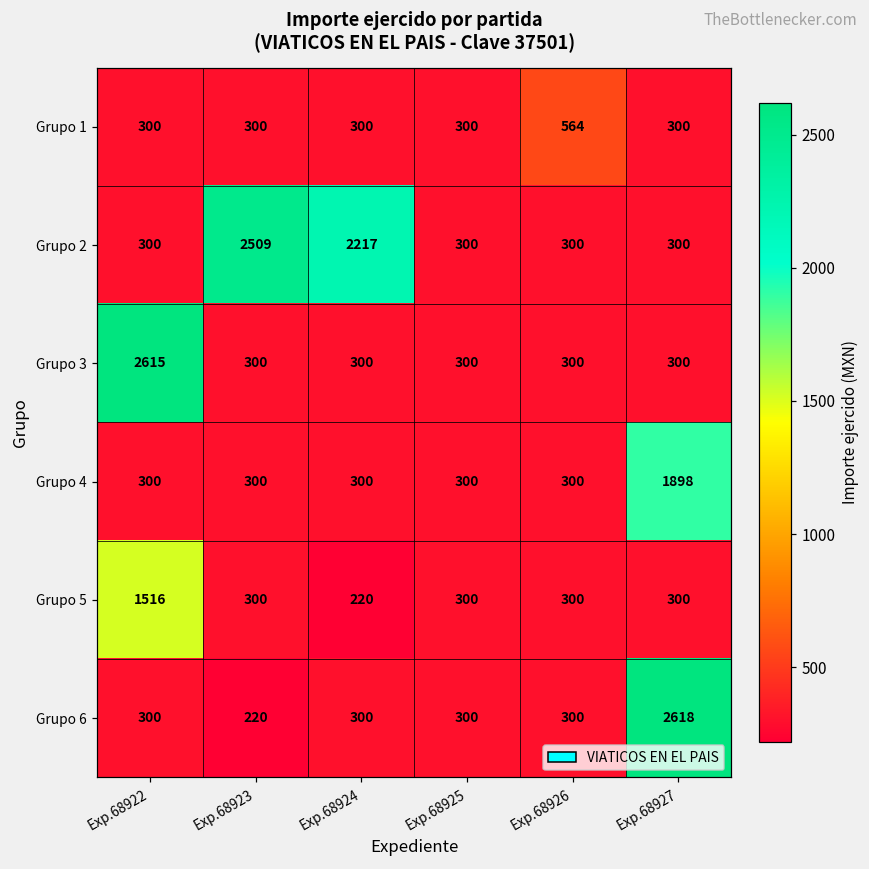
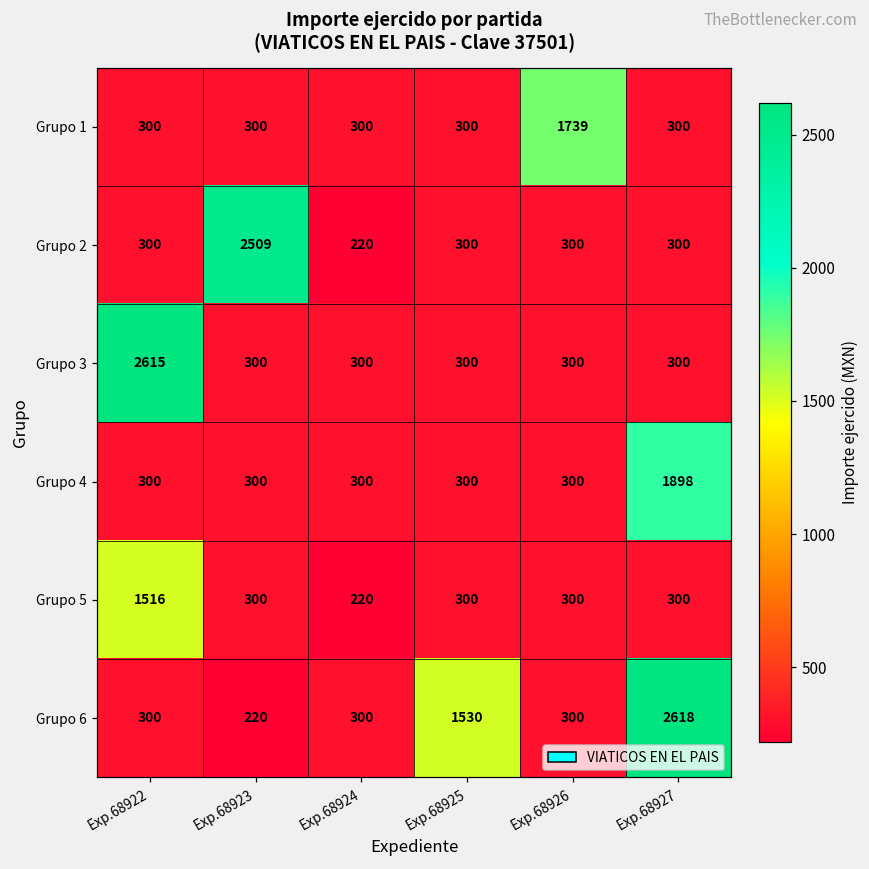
Grupo 1, Exp.68926: 564 -> 1739
Grupo 2, Exp.68924: 2217 -> 220
Grupo 6, Exp.68925: 300 -> 1530
